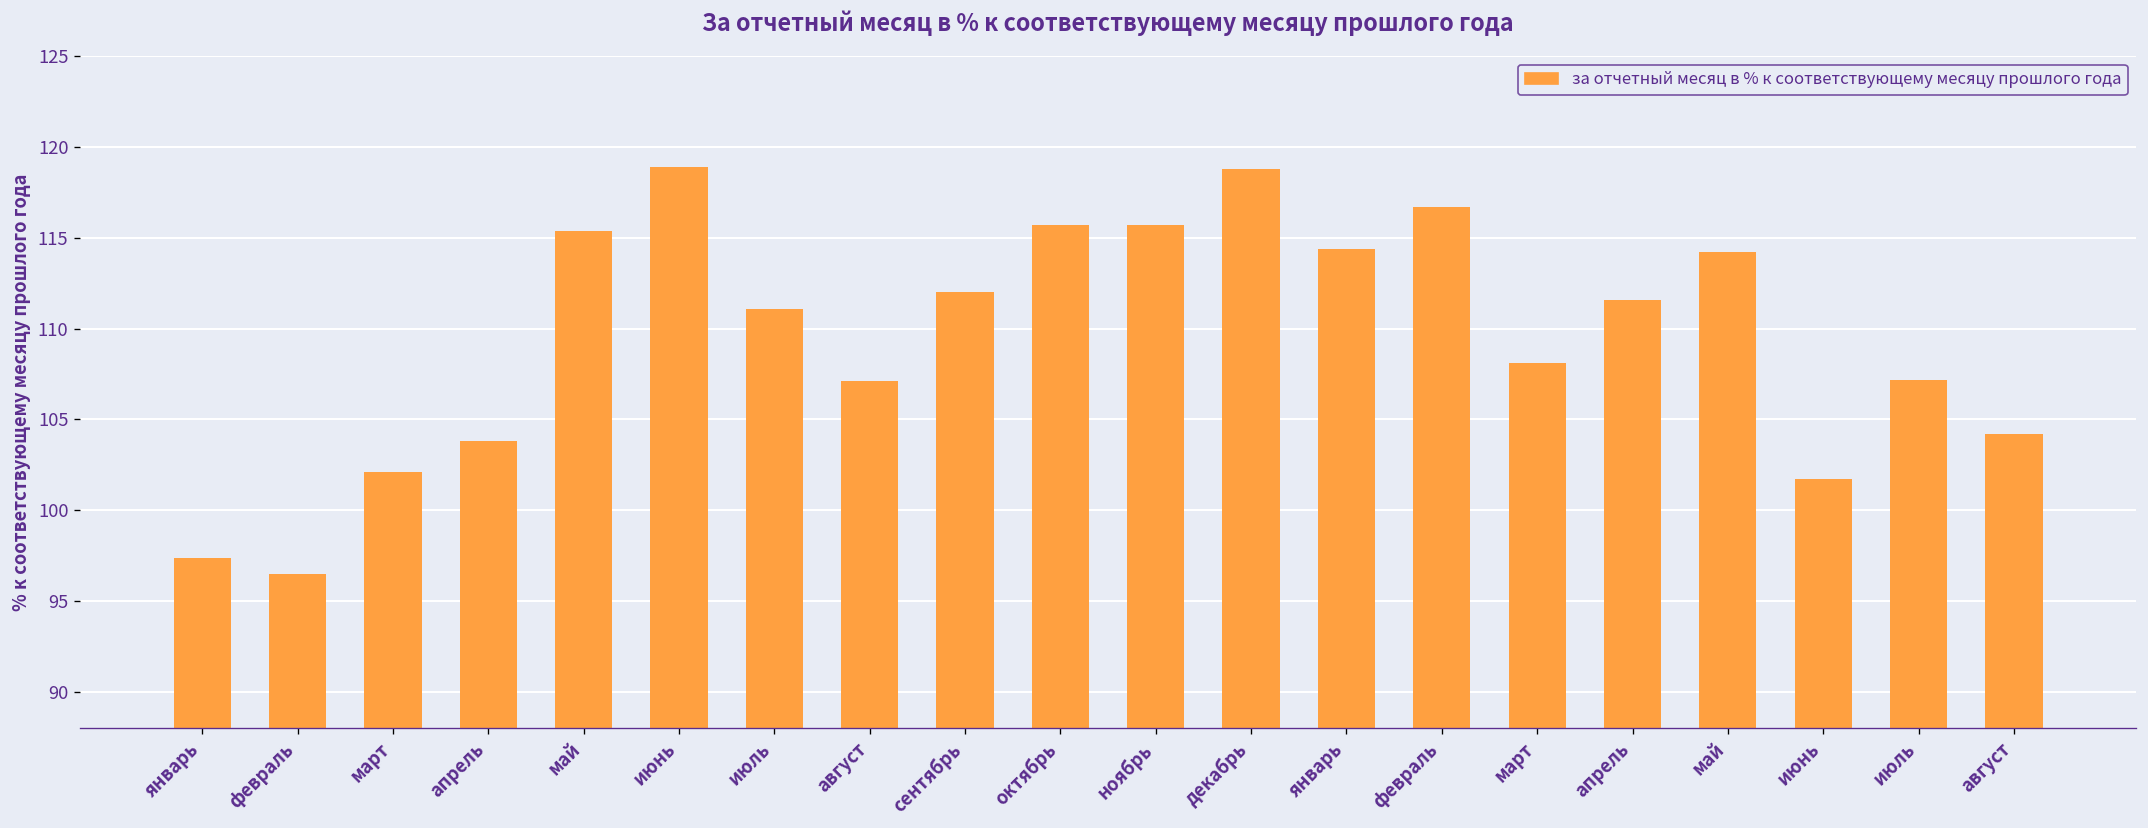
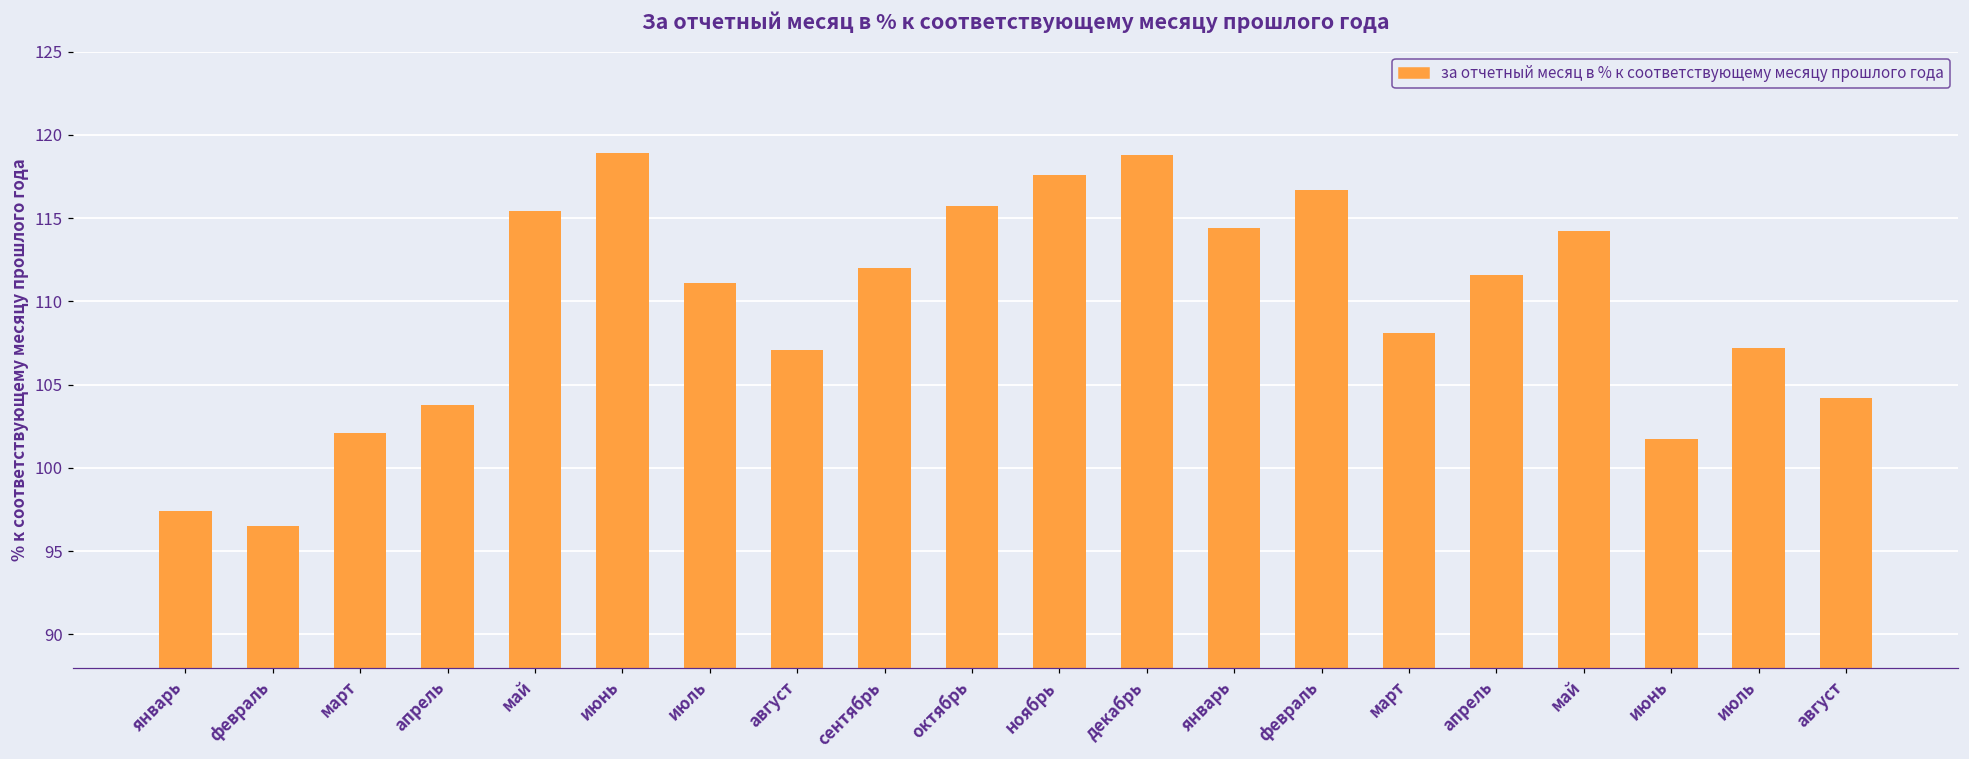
ноябрь: 115.7 -> 117.6
